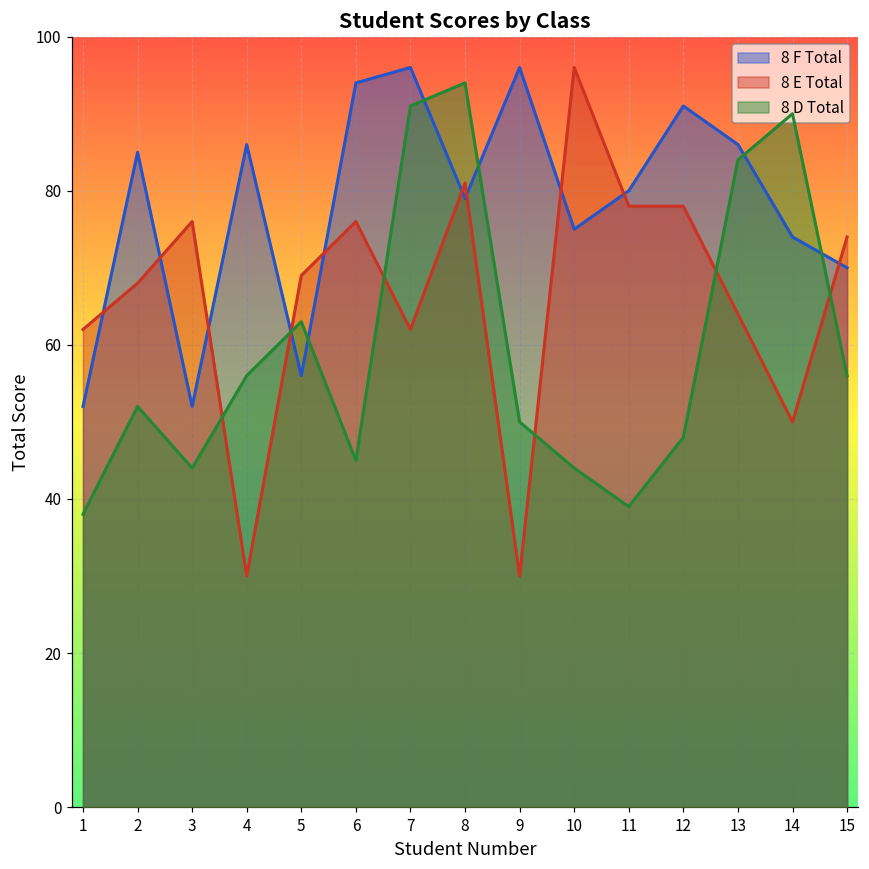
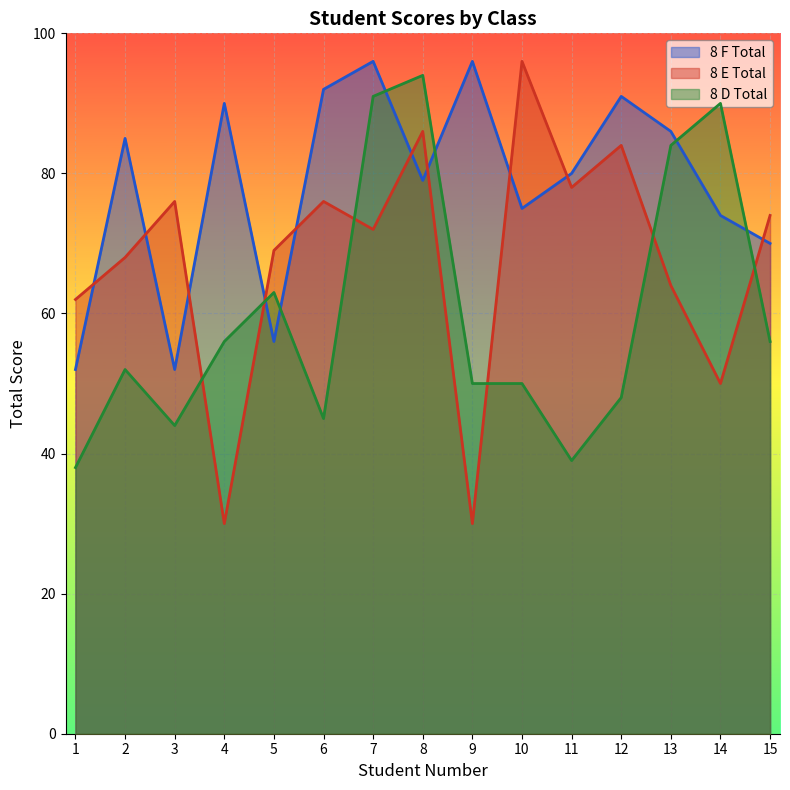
8 F Total, 4: 86 -> 90
8 F Total, 6: 94 -> 92
8 E Total, 7: 62 -> 72
8 E Total, 8: 81 -> 86
8 D Total, 10: 44 -> 50
8 E Total, 12: 78 -> 84
